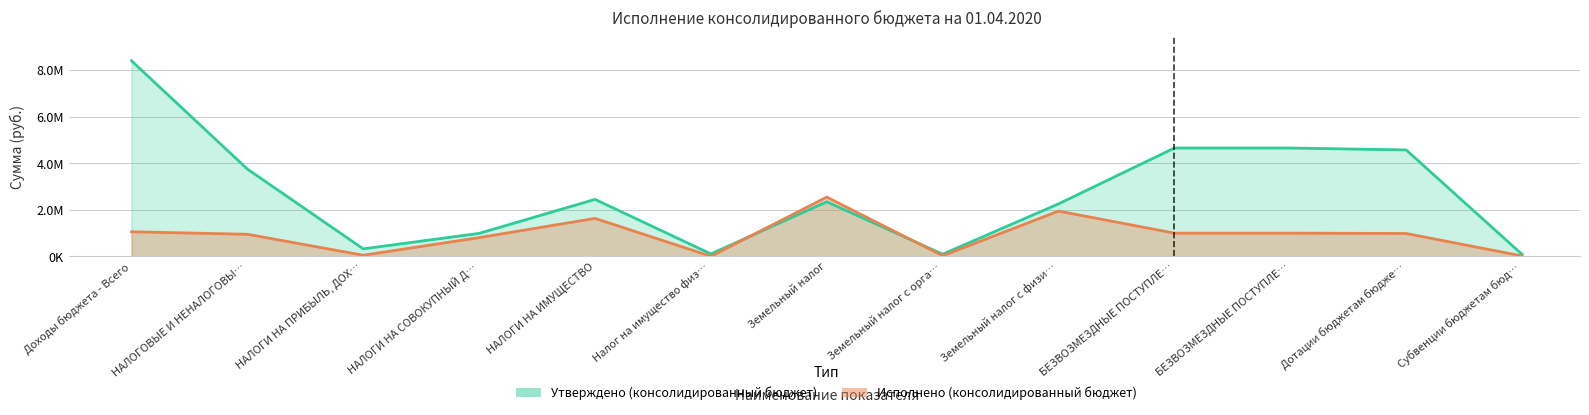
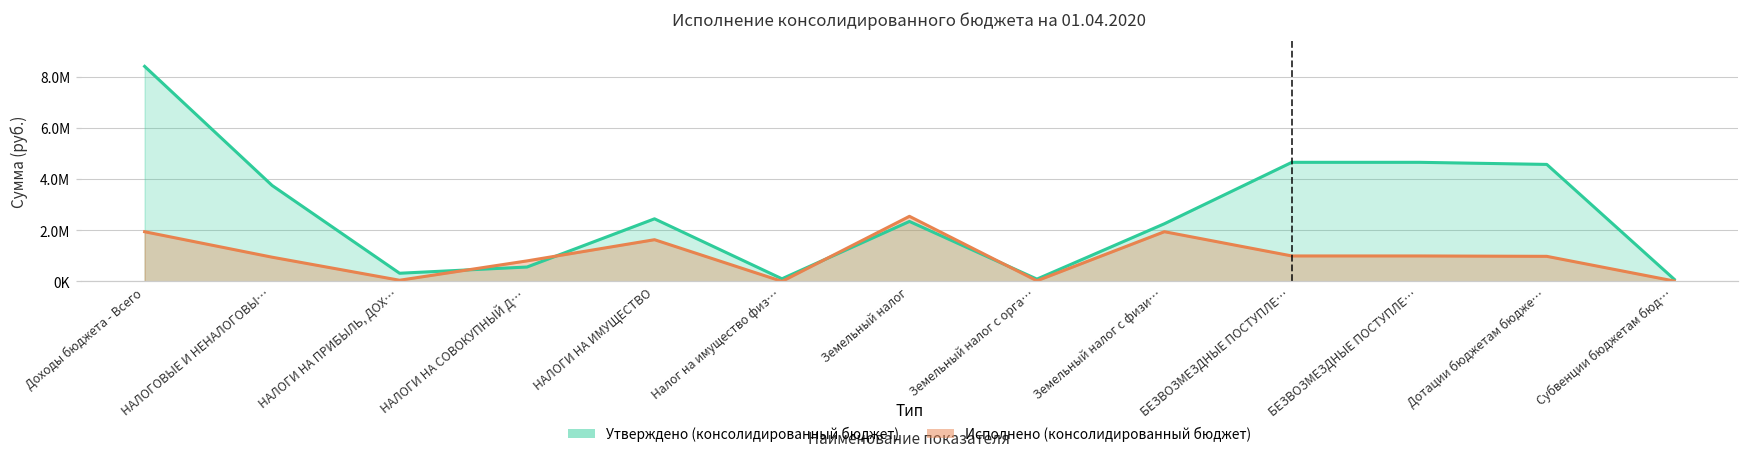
Исполнено (консолидированный бюджет), Доходы бюджета - Всего: 1100000 -> 1900000
Утверждено (консолидированный бюджет), НАЛОГИ НА СОВОКУПНЫЙ Д…: 1000000 -> 600000
